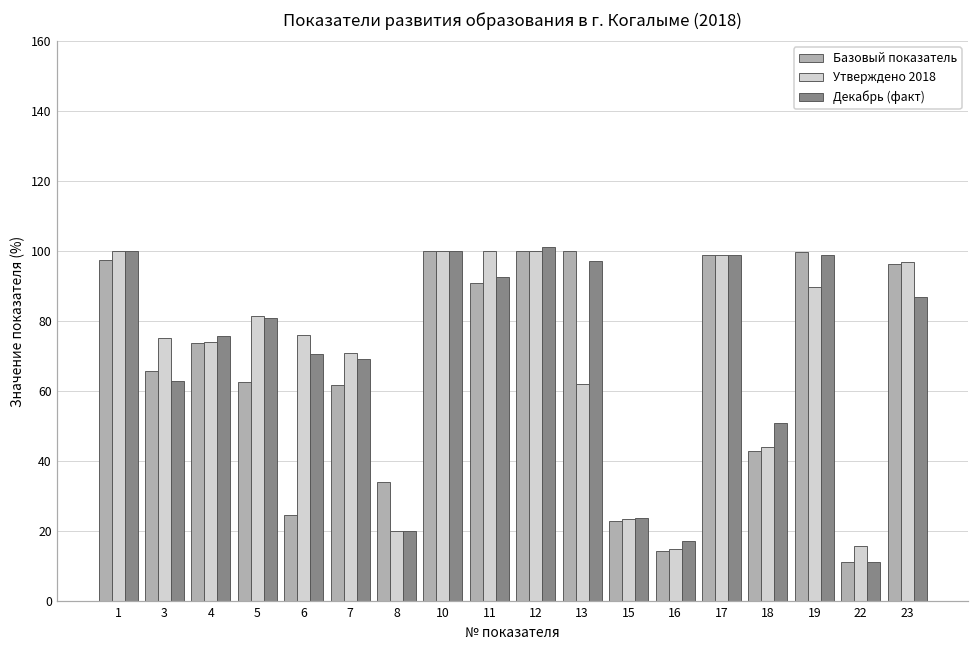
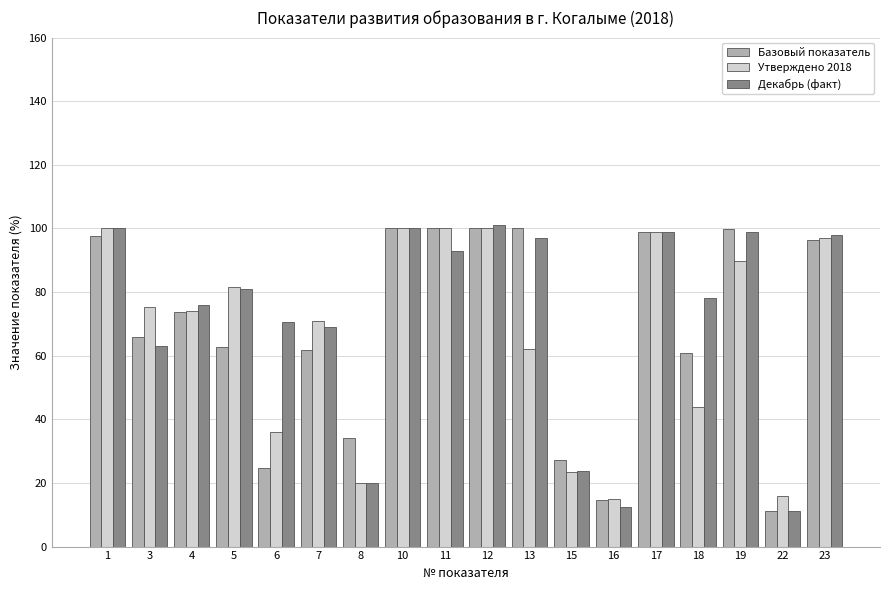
Утверждено 2018, 6: 76 -> 36
Базовый показатель, 11: 91 -> 100
Базовый показатель, 15: 23 -> 27
Декабрь (факт), 16: 17 -> 12
Базовый показатель, 18: 43 -> 61
Декабрь (факт), 18: 51 -> 78
Декабрь (факт), 23: 87 -> 98
